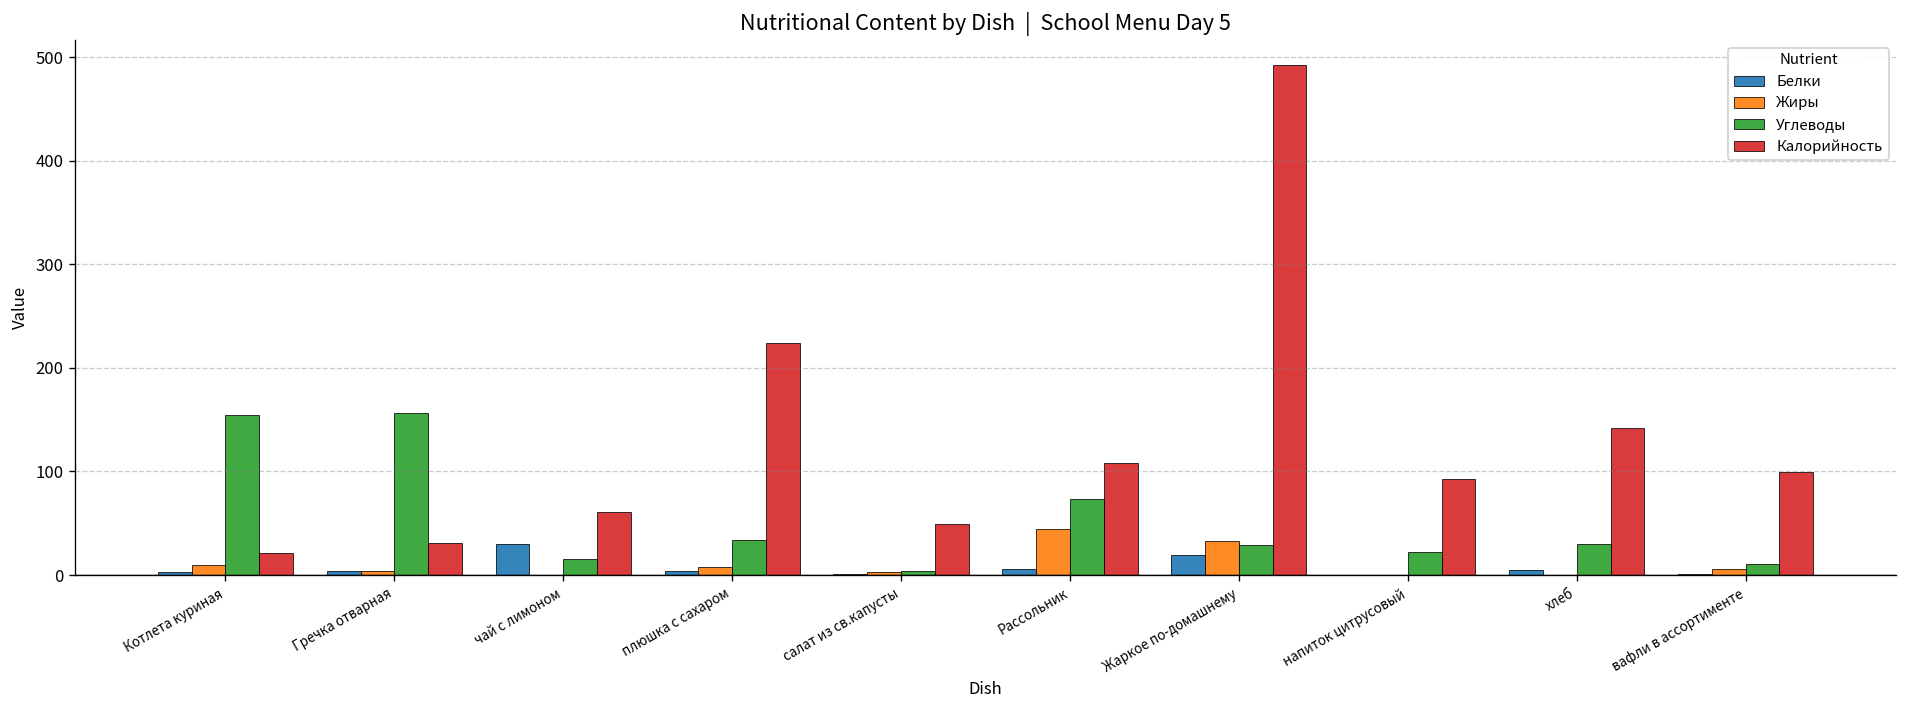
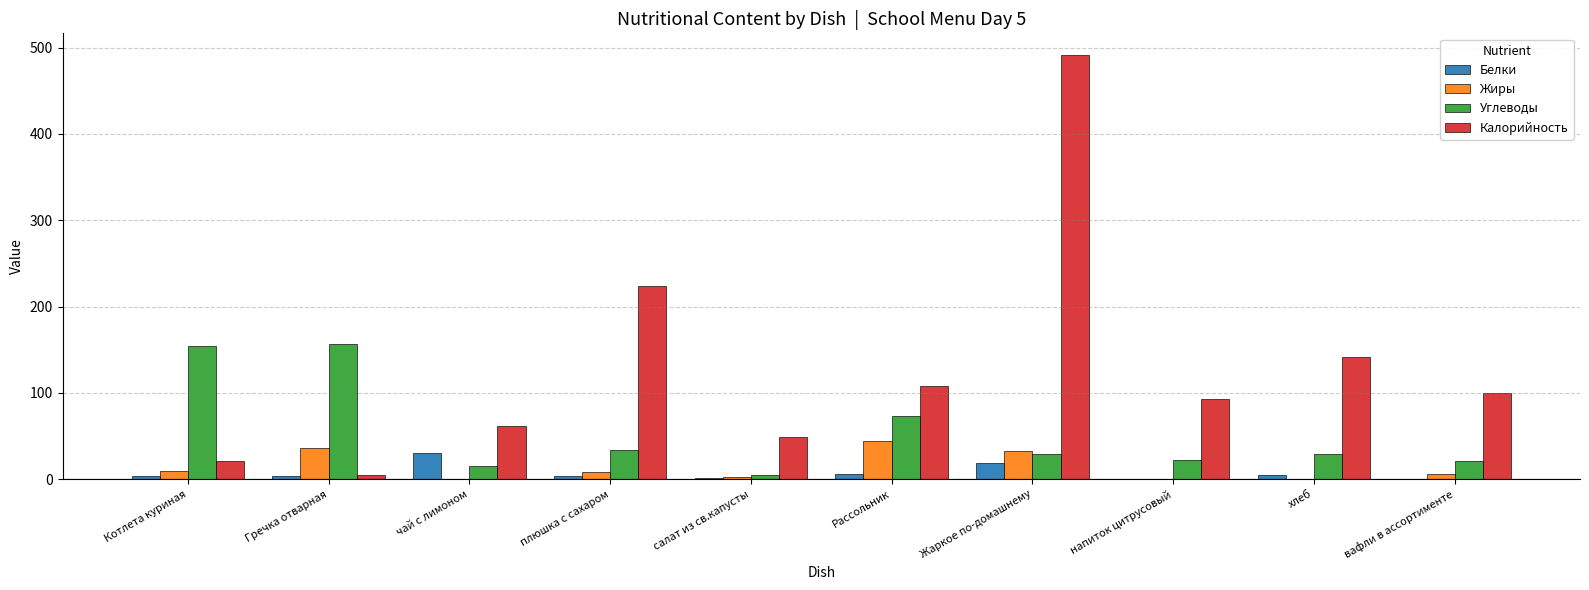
Жиры, Гречка отварная: 0 -> 40
Калорийность, Гречка отварная: 30 -> 0
Углеводы, вафли в ассортименте: 10 -> 20
